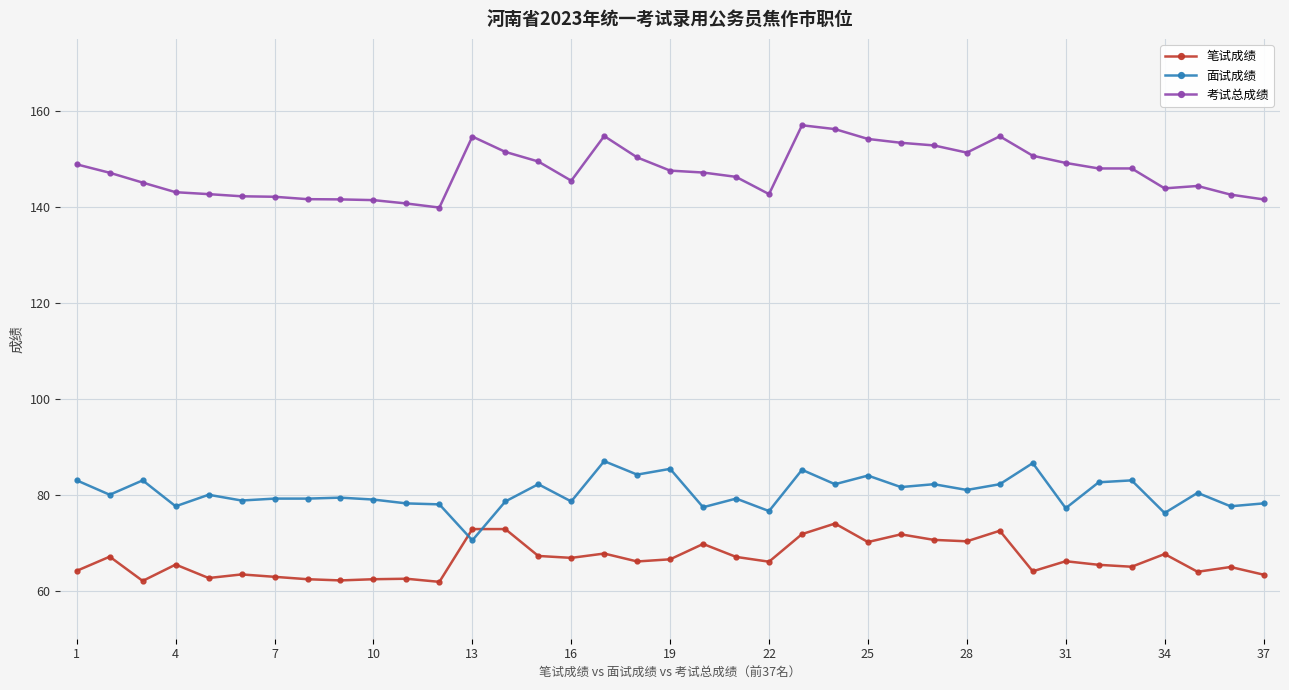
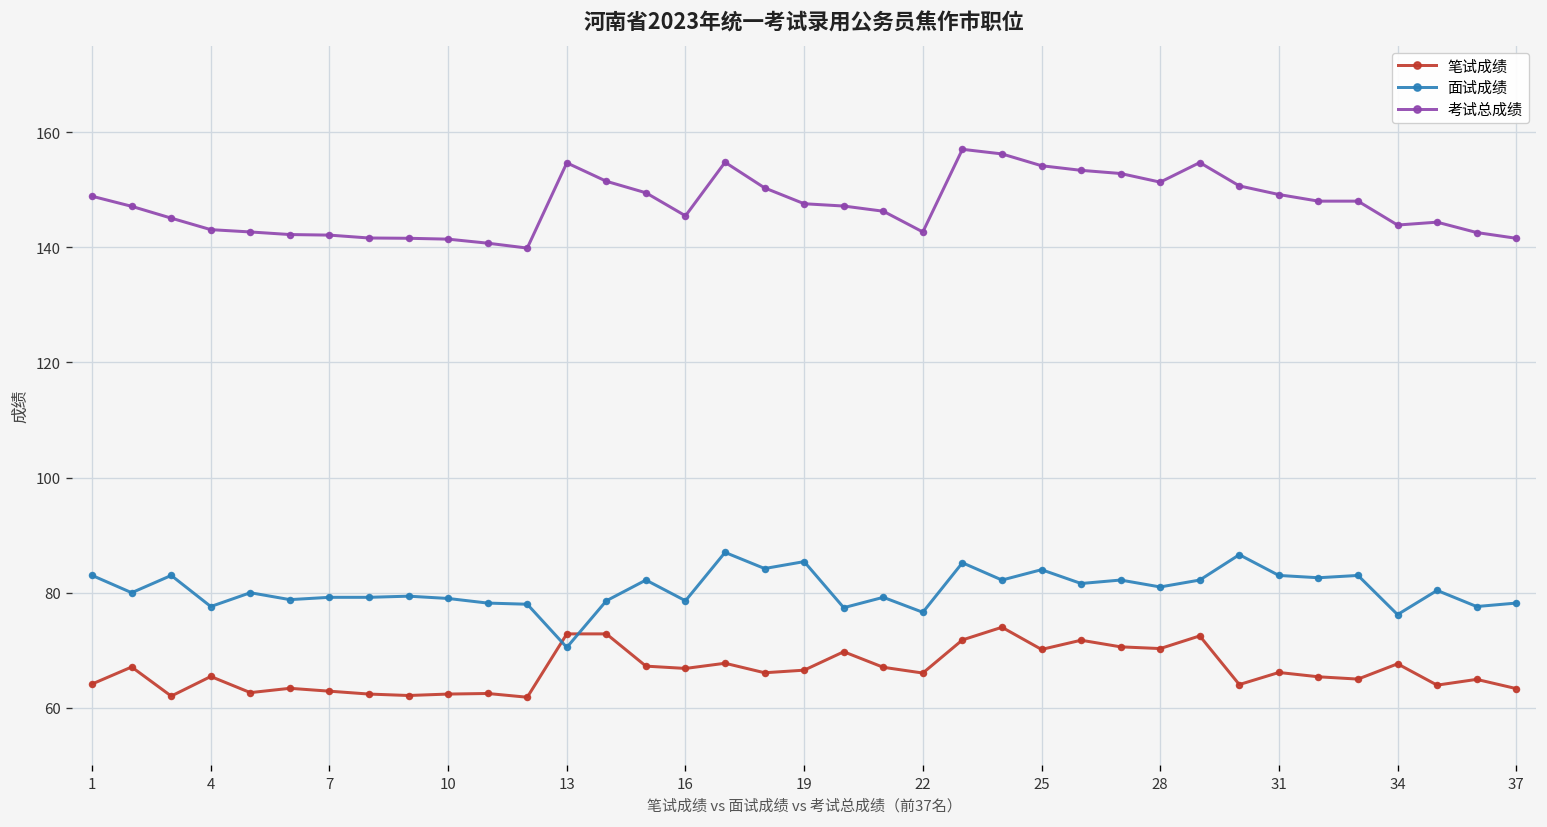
面试成绩, 31: 77 -> 83
